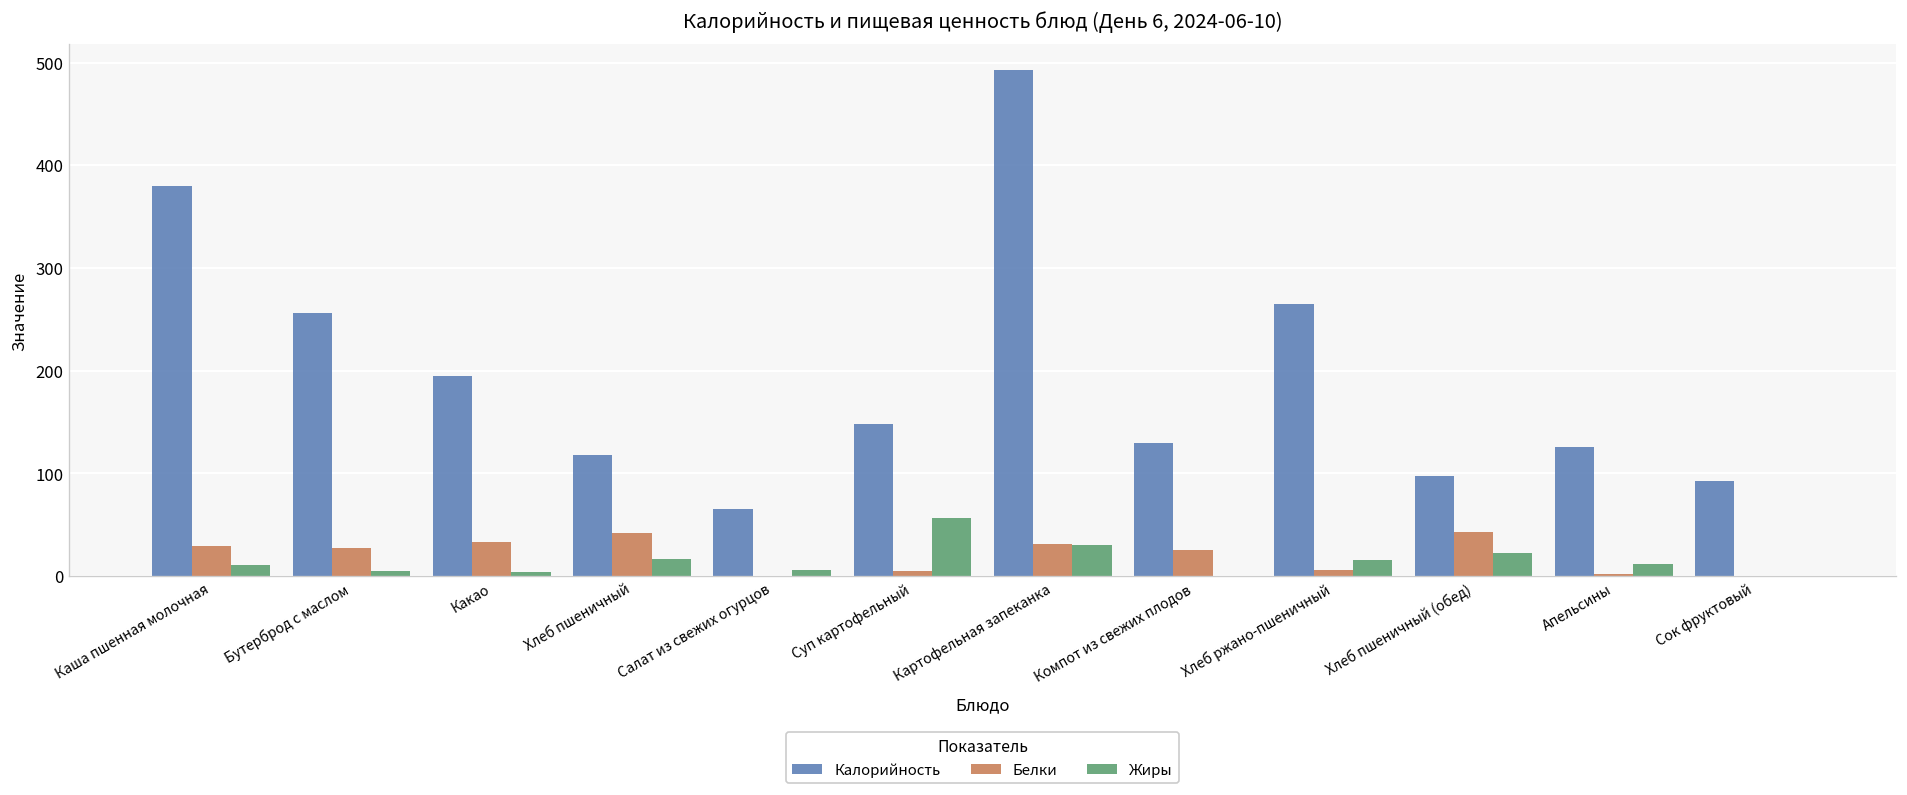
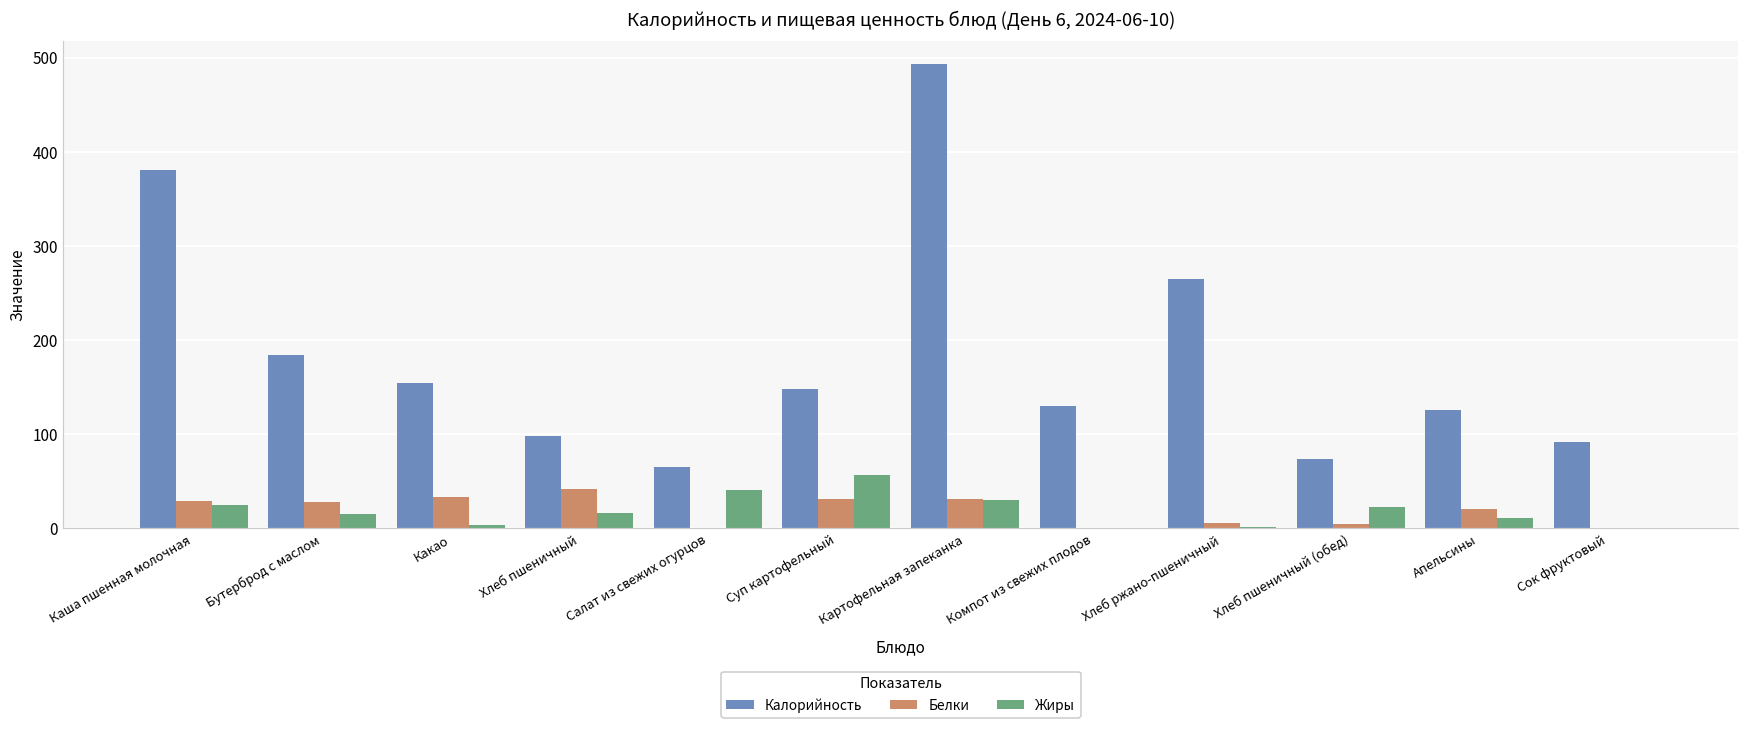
Жиры, Каша пшенная молочная: 10 -> 20
Калорийность, Бутерброд с маслом: 260 -> 180
Жиры, Бутерброд с маслом: 10 -> 20
Калорийность, Какао: 190 -> 150
Калорийность, Хлеб пшеничный: 120 -> 100
Жиры, Салат из свежих огурцов: 10 -> 40
Белки, Суп картофельный: 10 -> 30
Белки, Компот из свежих плодов: 30 -> 0
Жиры, Хлеб ржано-пшеничный: 20 -> 0
Калорийность, Хлеб пшеничный (обед): 100 -> 70
Белки, Хлеб пшеничный (обед): 40 -> 0
Белки, Апельсины: 0 -> 20
